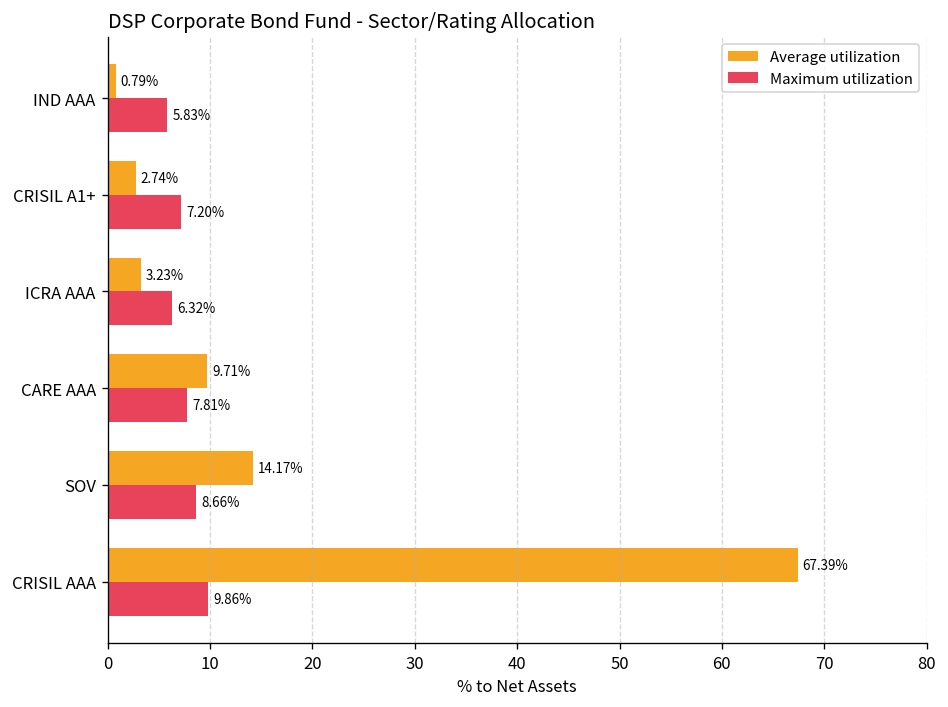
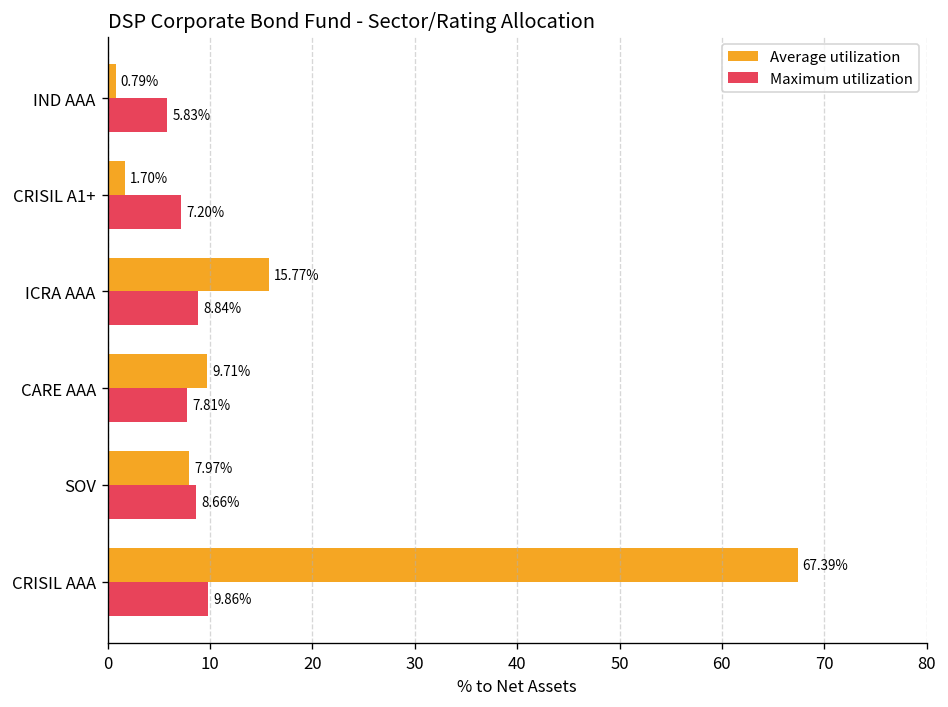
Average utilization, CRISIL A1+: 2.74% -> 1.70%
Average utilization, ICRA AAA: 3.23% -> 15.77%
Maximum utilization, ICRA AAA: 6.32% -> 8.84%
Average utilization, SOV: 14.17% -> 7.97%
